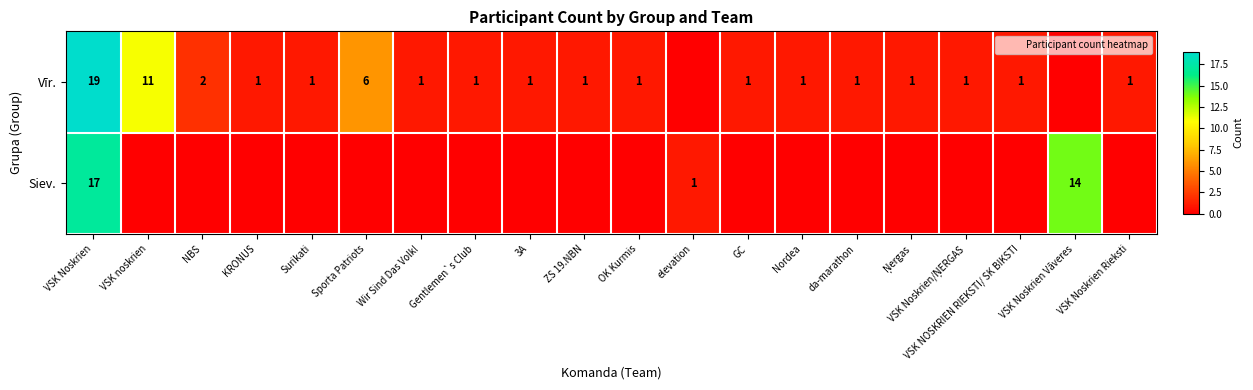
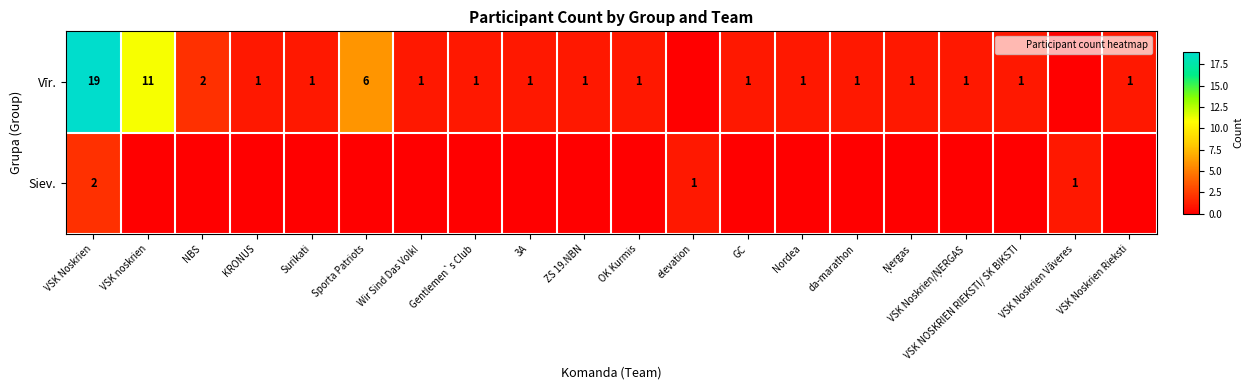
Siev., VSK Noskrien: 17 -> 2
Siev., VSK Noskrien Vāveres: 14 -> 1
